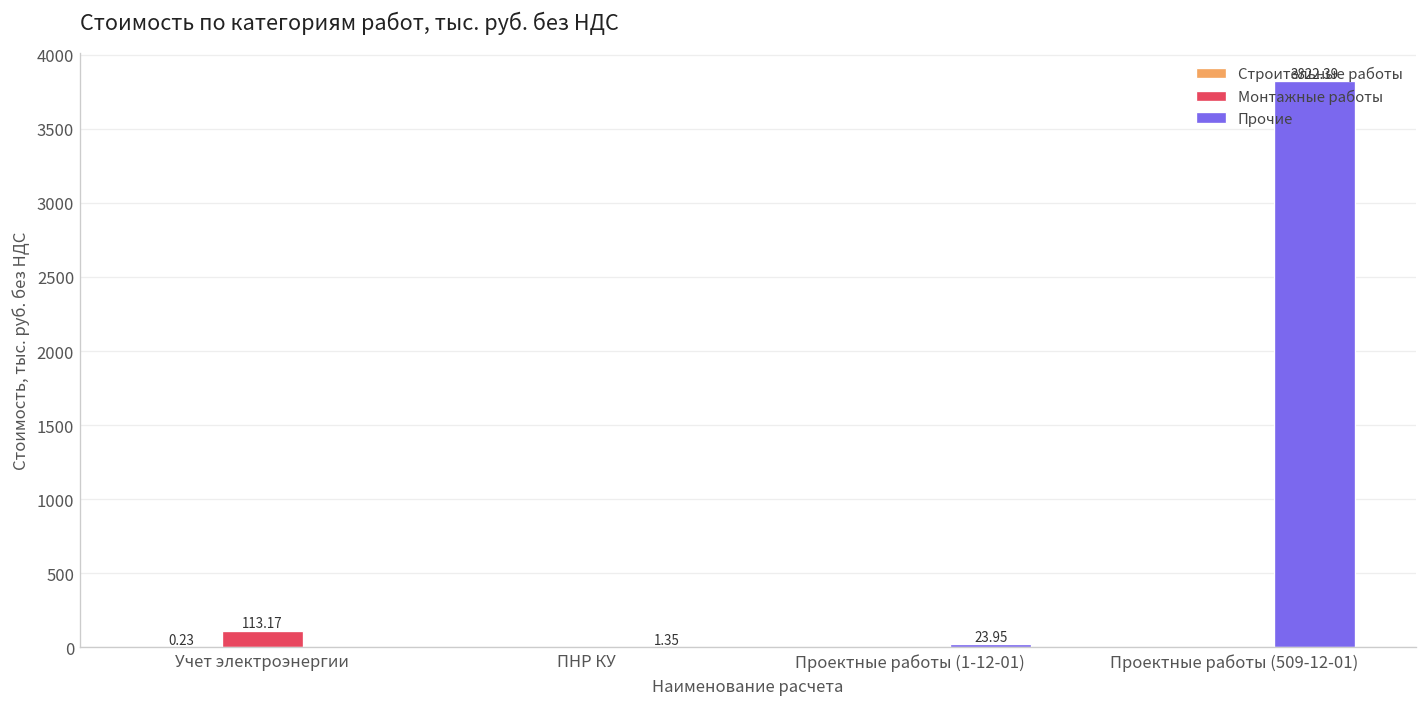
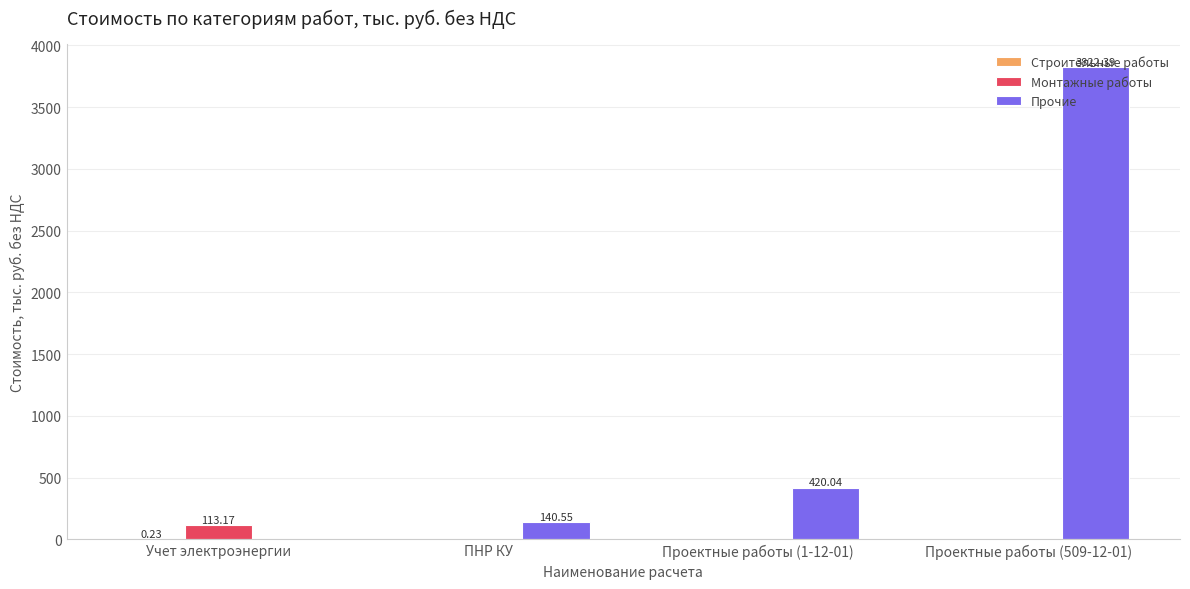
Прочие, ПНР КУ: 1.35 -> 140.55
Прочие, Проектные работы (1-12-01): 23.95 -> 420.04
